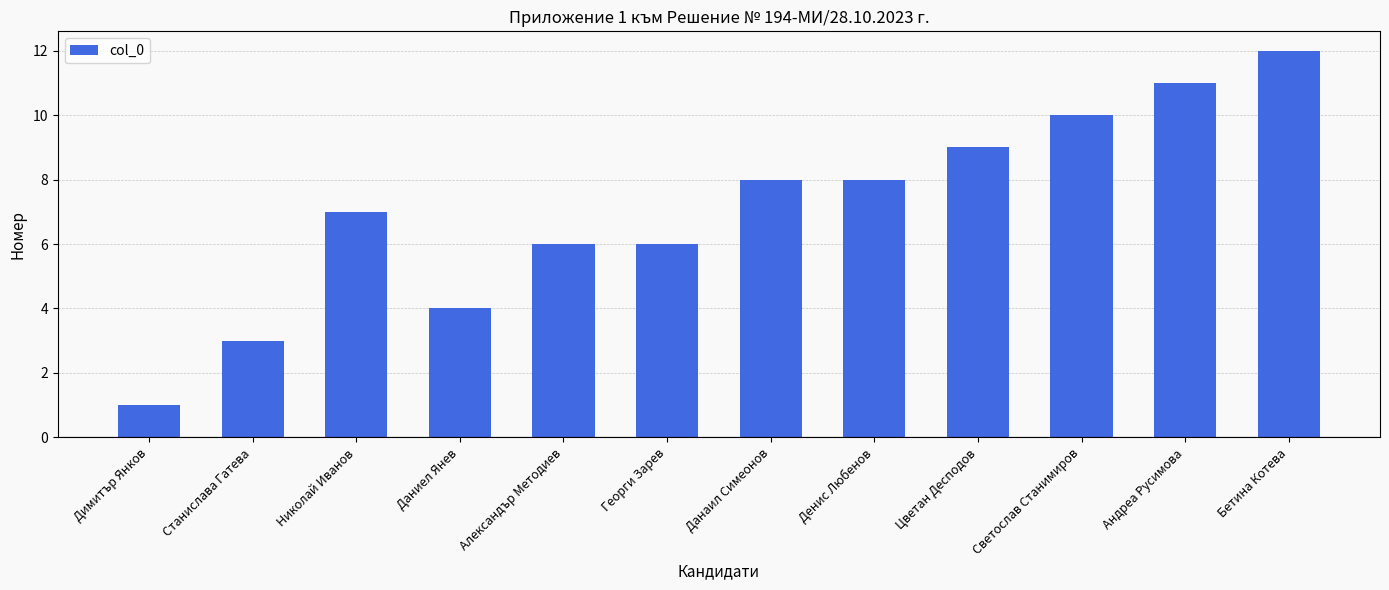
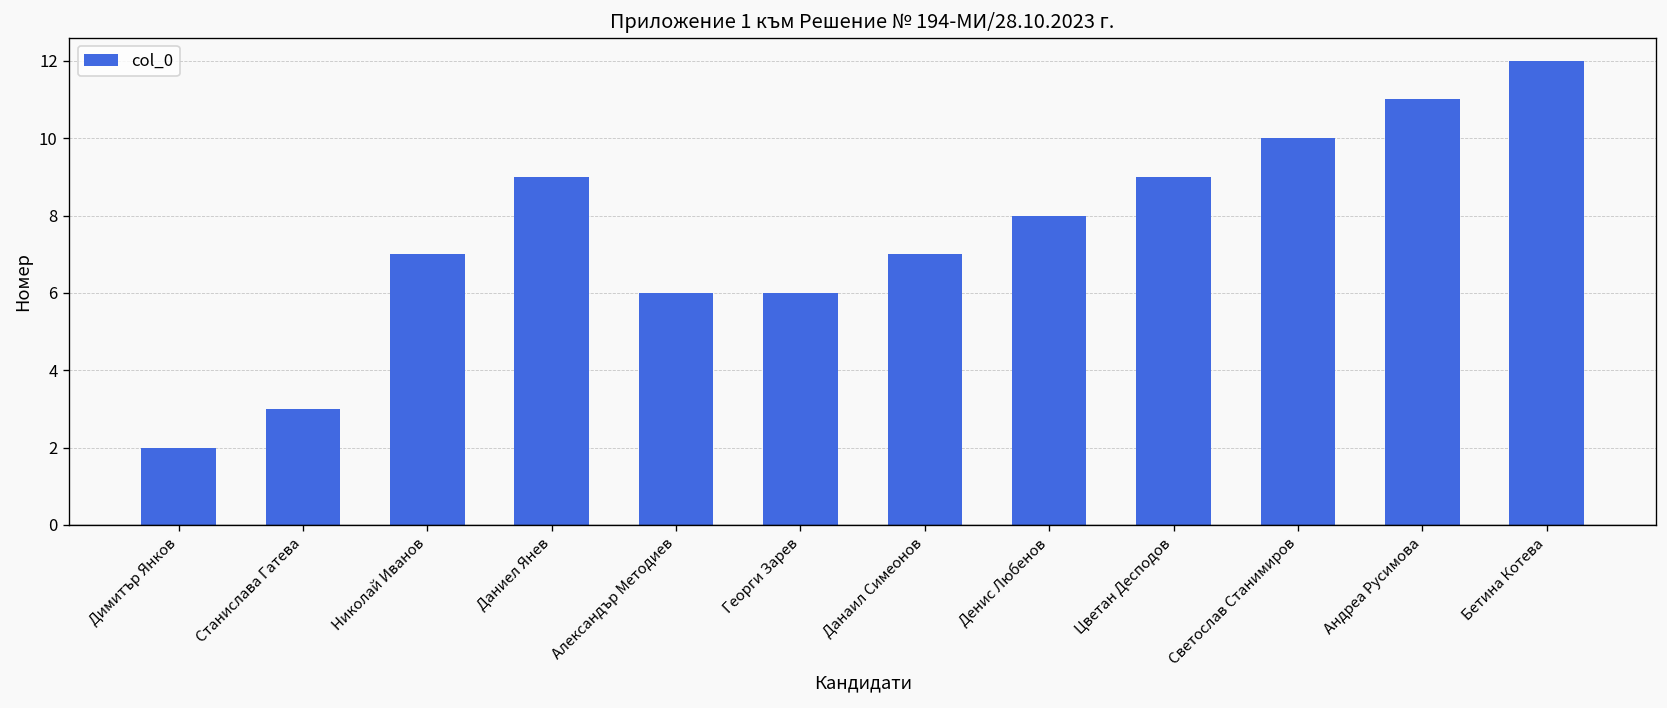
Димитър Янков: 1 -> 2
Даниел Янев: 4 -> 9
Данаил Симеонов: 8 -> 7
